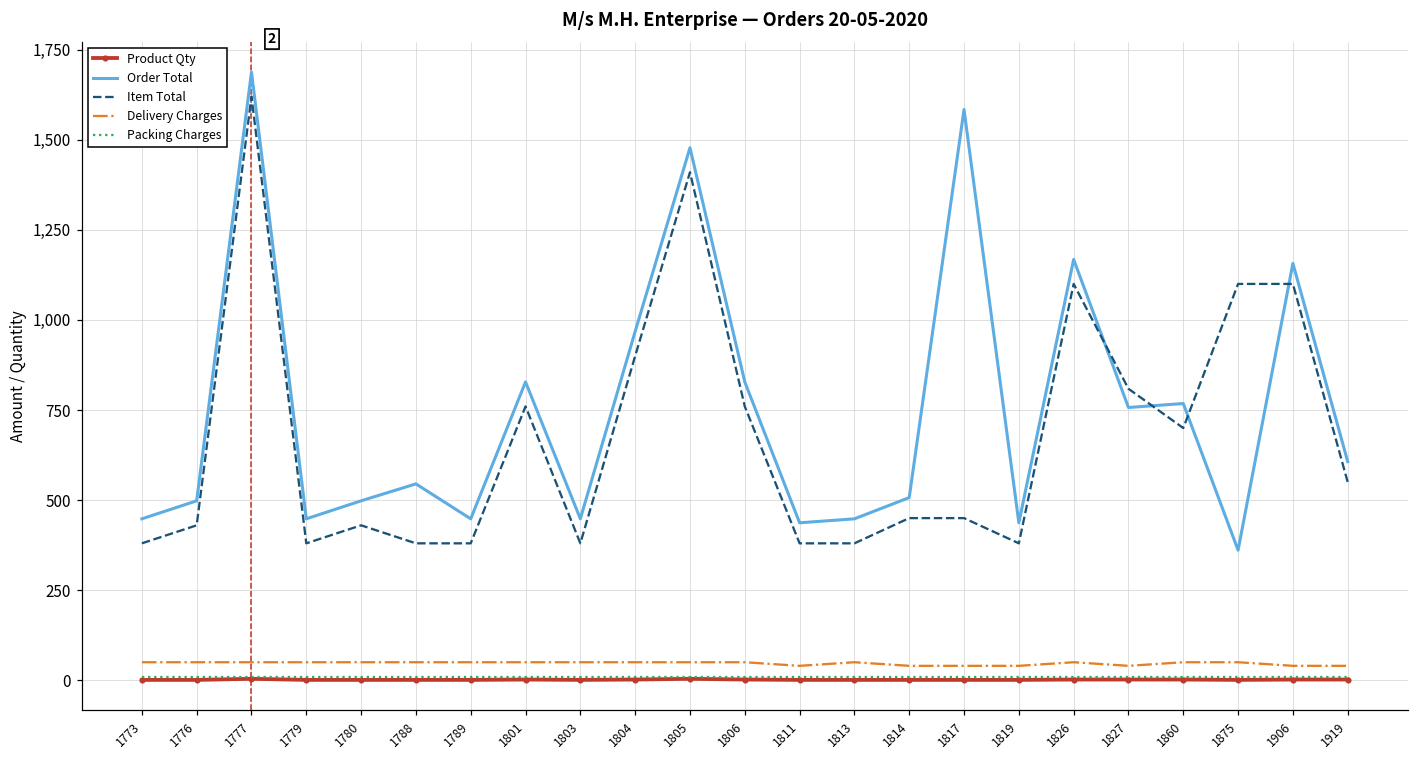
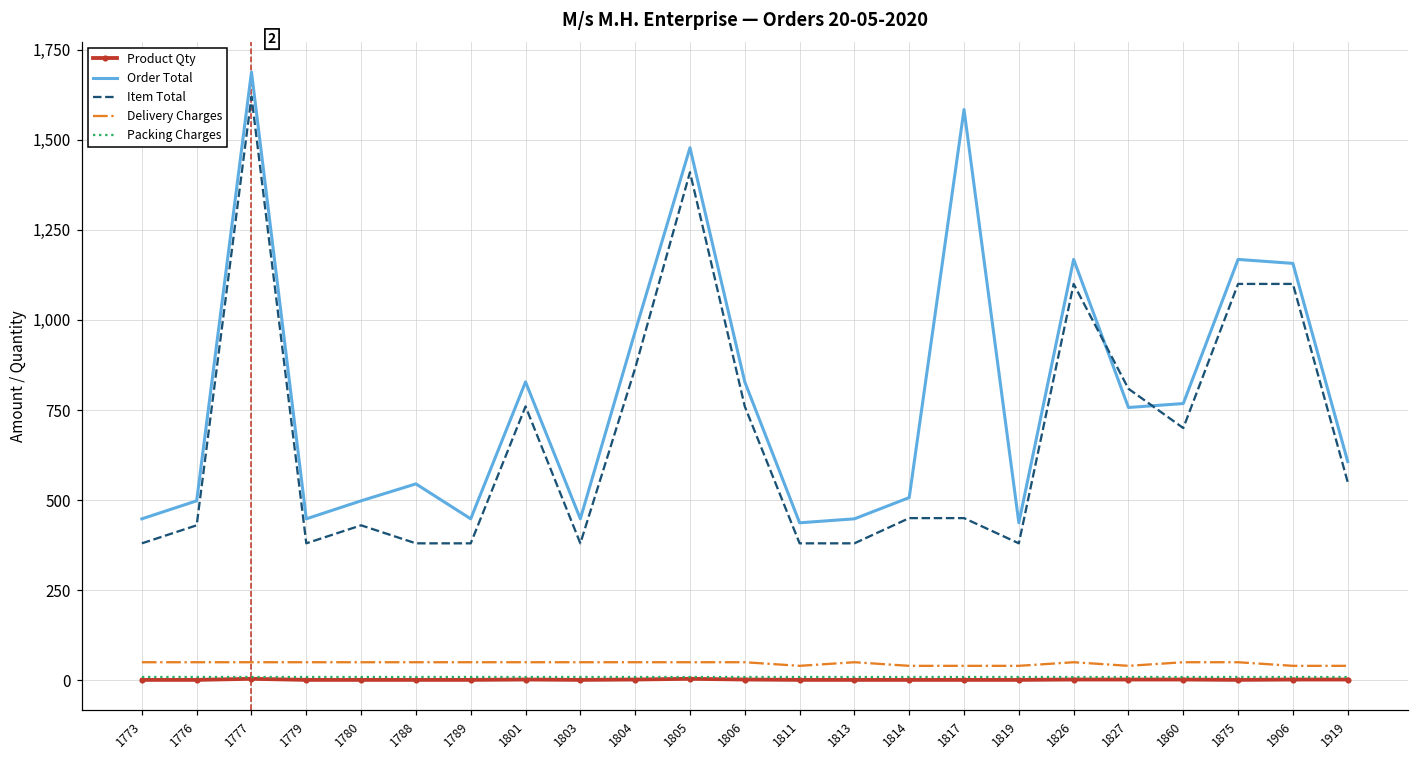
Item Total, 1804: 900 -> 870
Order Total, 1875: 360 -> 1,170
